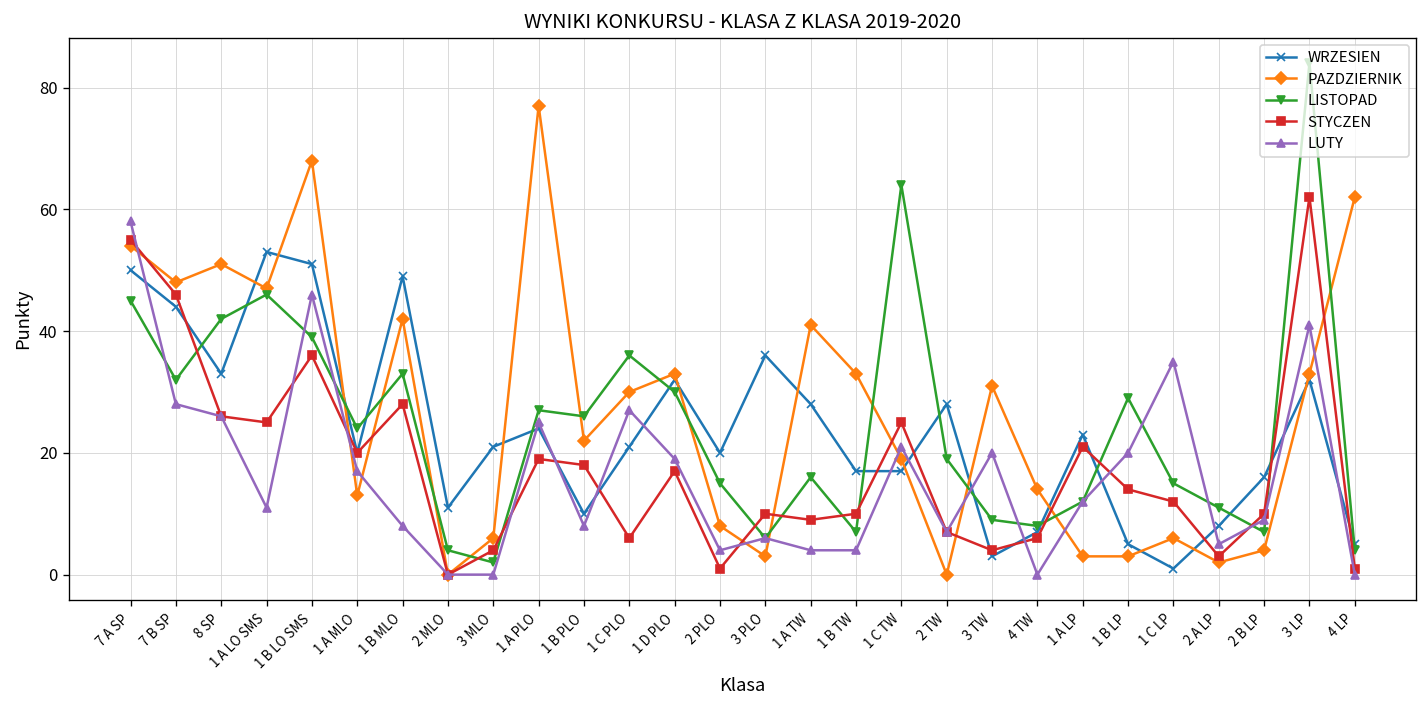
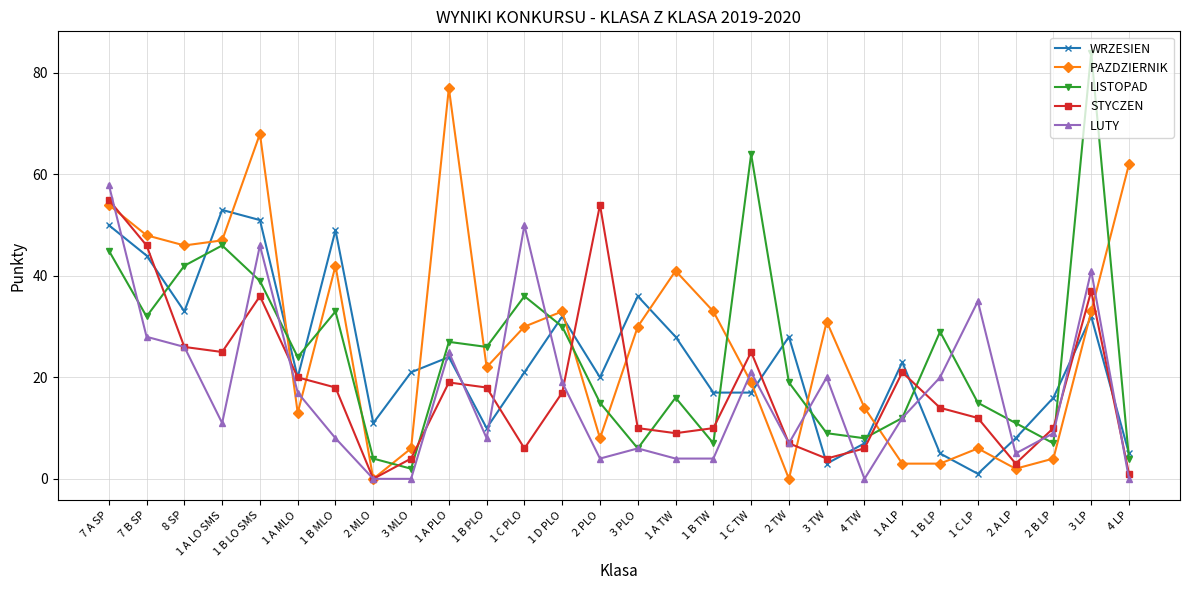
PAZDZIERNIK, 8 SP: 51 -> 46
STYCZEN, 1 B MLO: 28 -> 18
LUTY, 1 C PLO: 27 -> 50
STYCZEN, 2 PLO: 1 -> 54
PAZDZIERNIK, 3 PLO: 3 -> 30
STYCZEN, 3 LP: 62 -> 37
